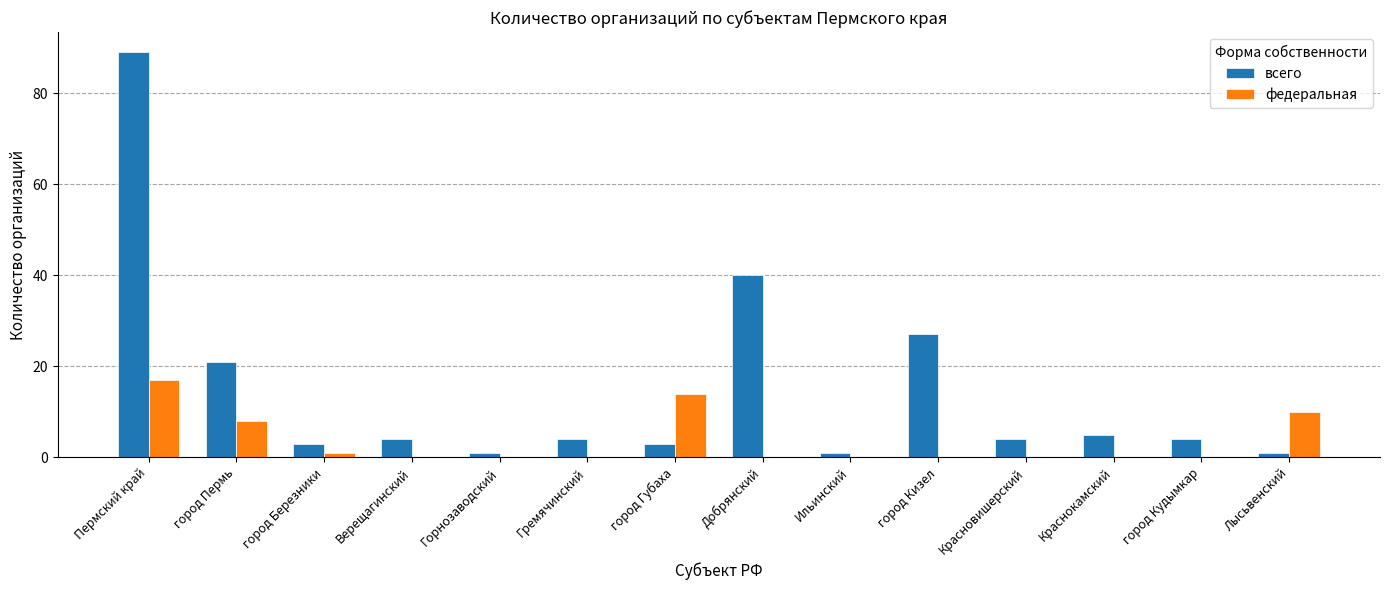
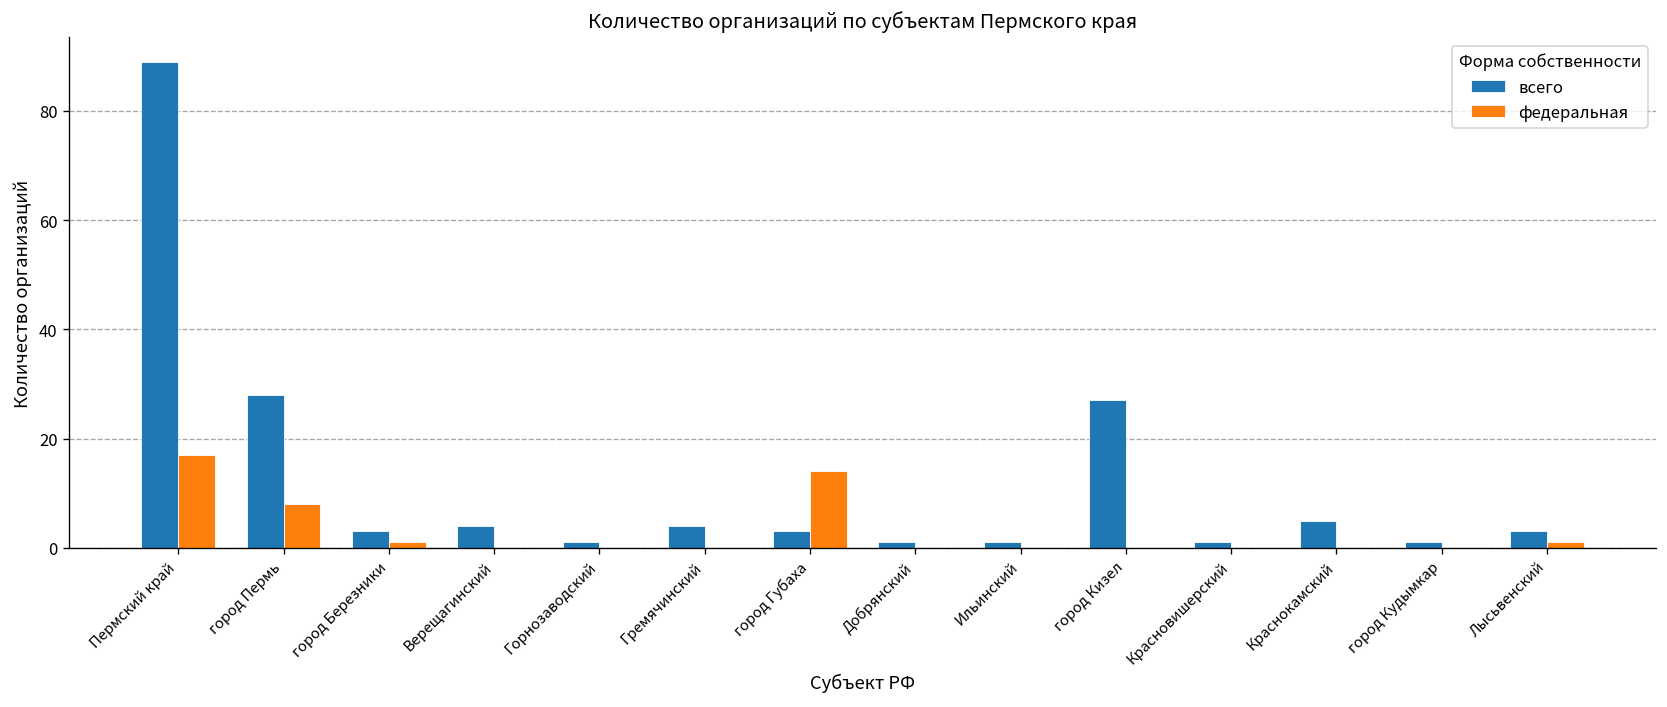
всего, город Пермь: 21 -> 28
всего, Добрянский: 40 -> 1
всего, Красновишерский: 4 -> 1
всего, город Кудымкар: 4 -> 1
всего, Лысьвенский: 1 -> 3
федеральная, Лысьвенский: 10 -> 1
